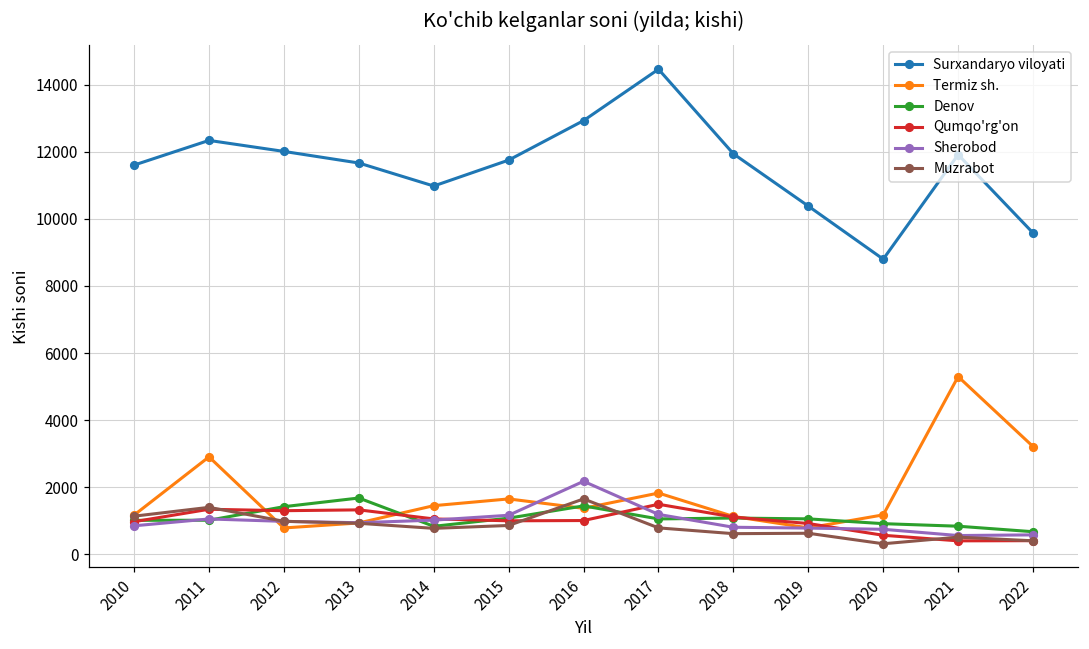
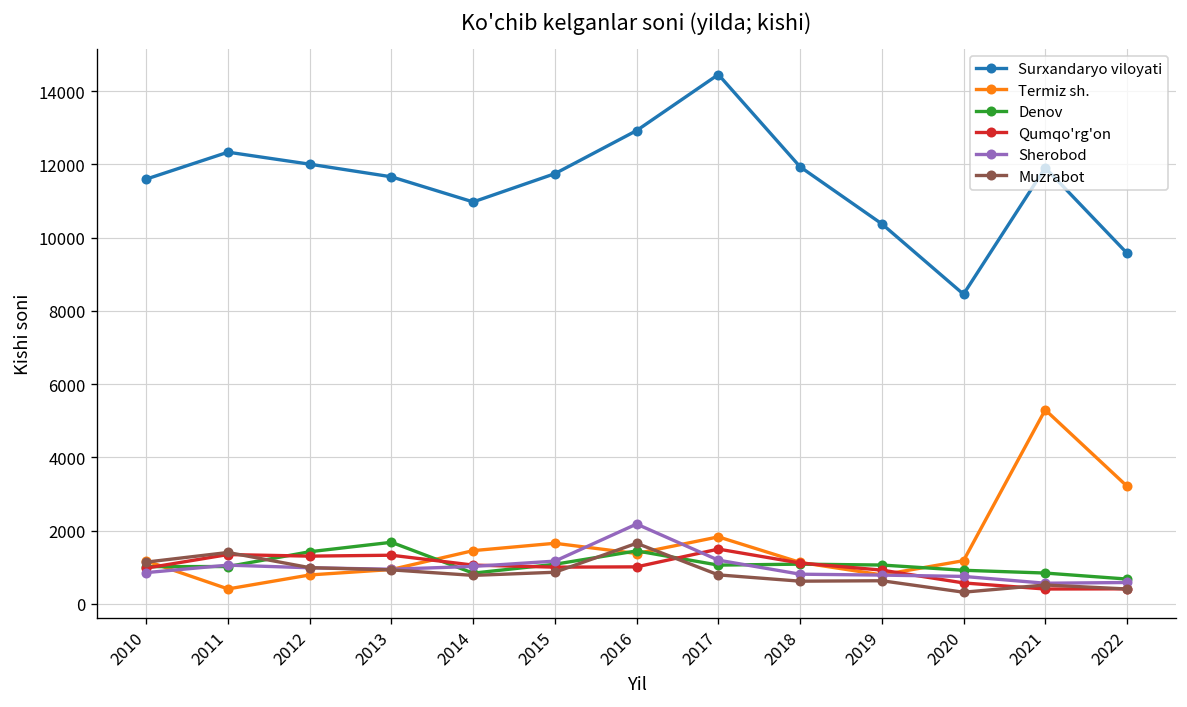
Termiz sh., 2011: 2900 -> 400
Surxandaryo viloyati, 2020: 8800 -> 8500
